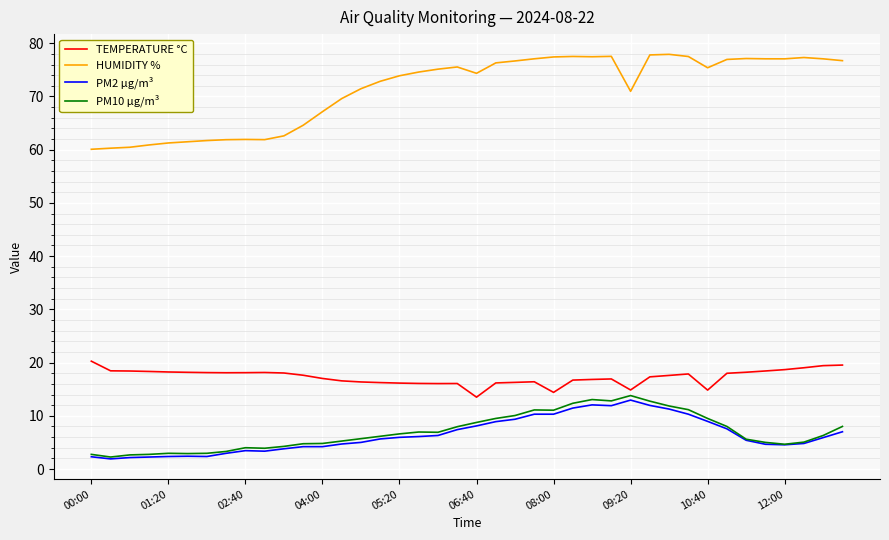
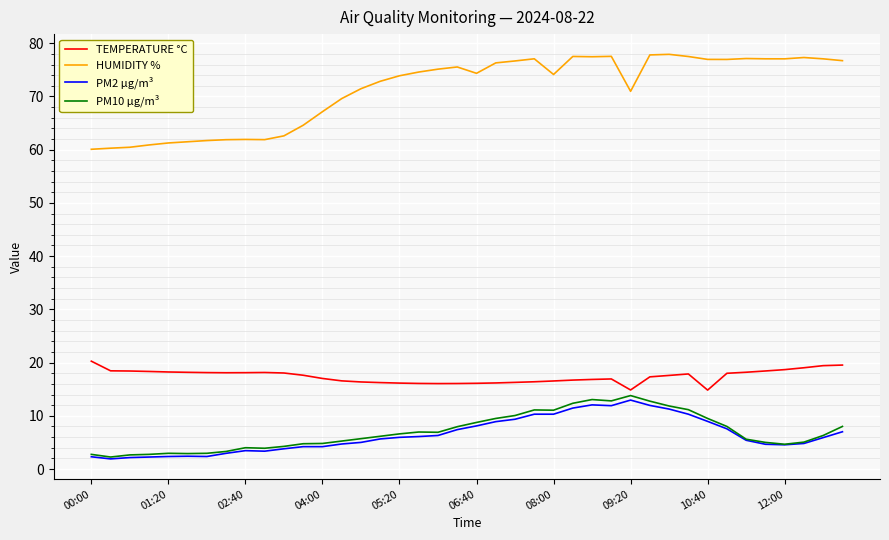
TEMPERATURE °C, 06:40: 14 -> 16
TEMPERATURE °C, 08:00: 14 -> 17
HUMIDITY %, 08:00: 77 -> 74
HUMIDITY %, 10:40: 75 -> 77
